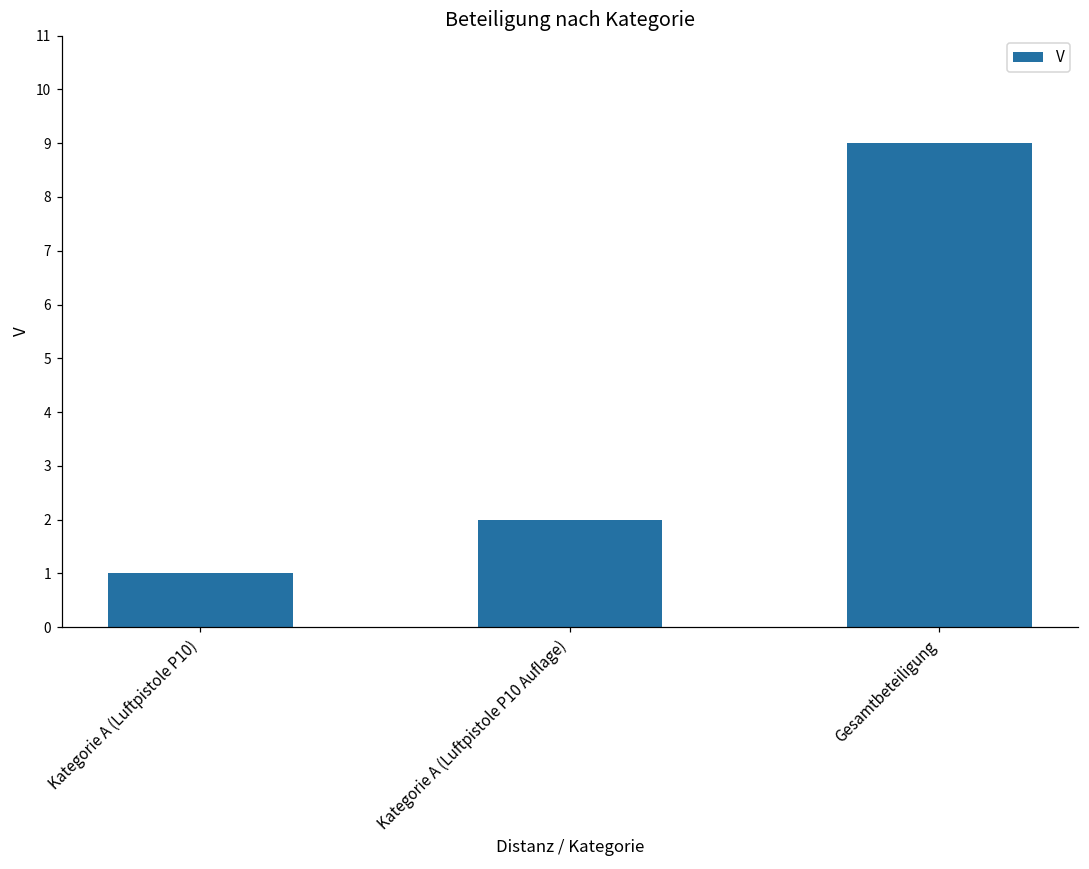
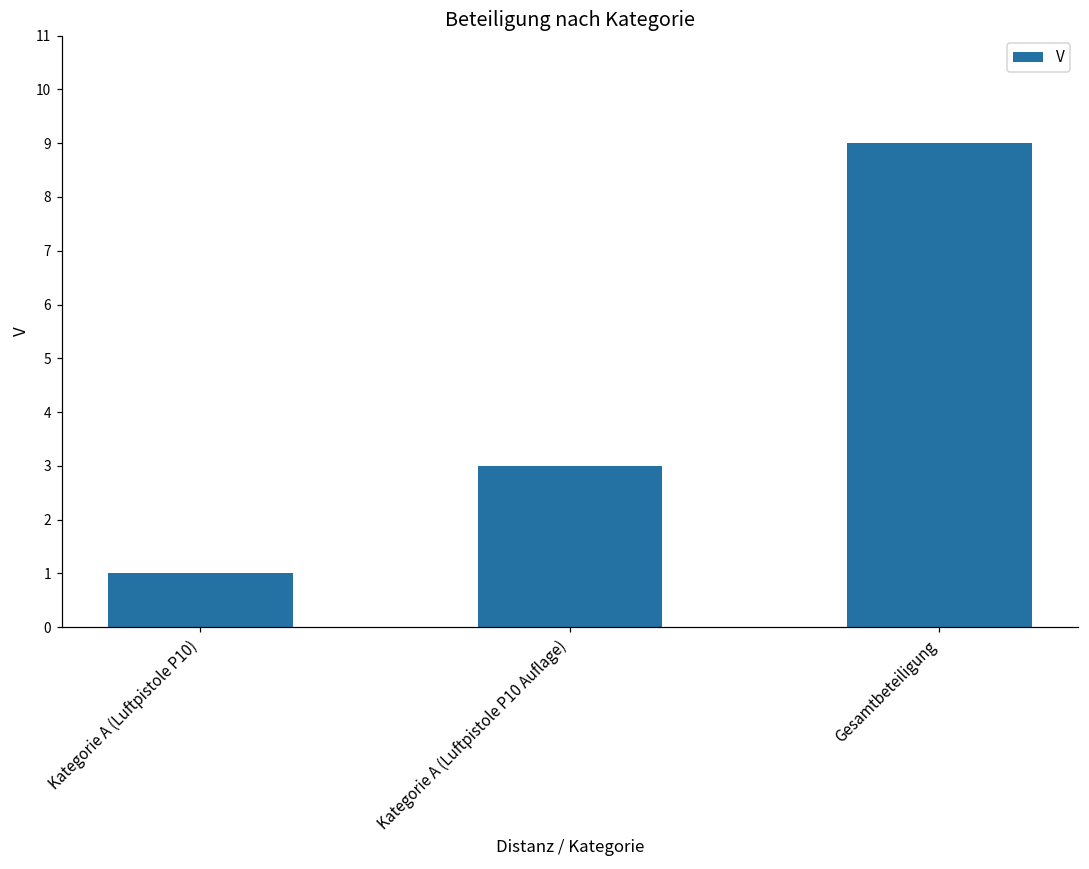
Kategorie A (Luftpistole P10 Auflage): 2 -> 3
